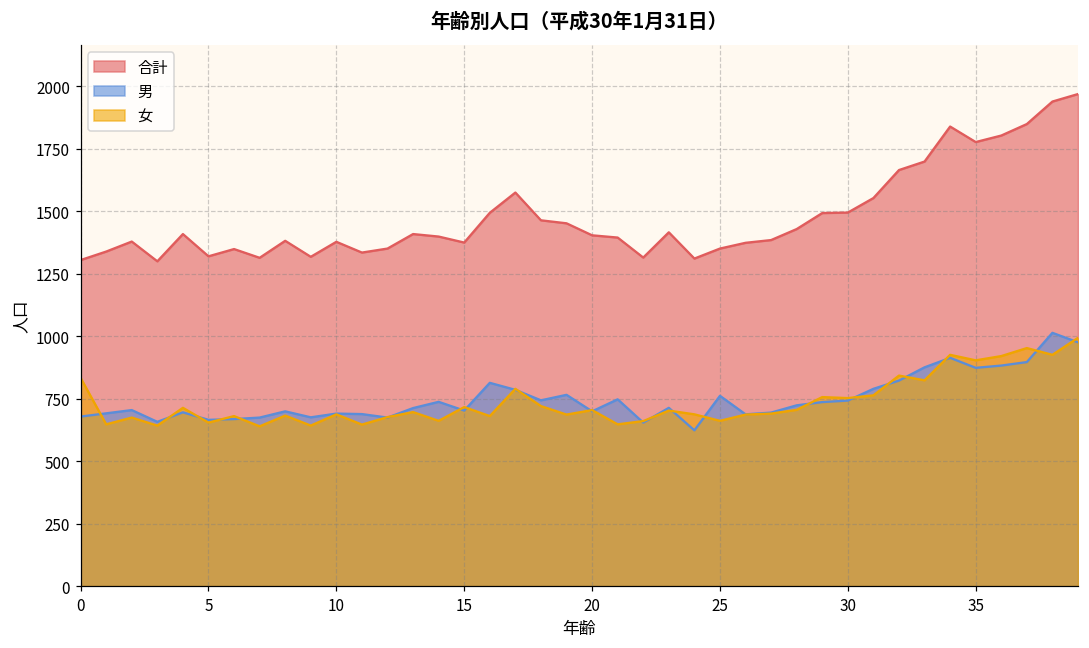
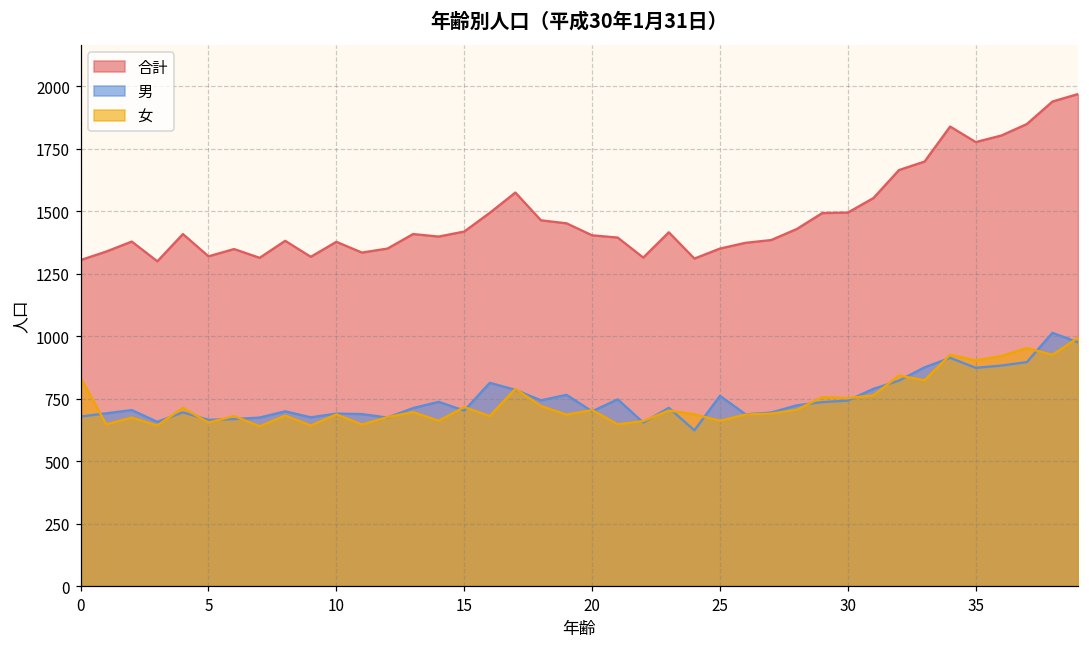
合計, 15: 1370 -> 1420
